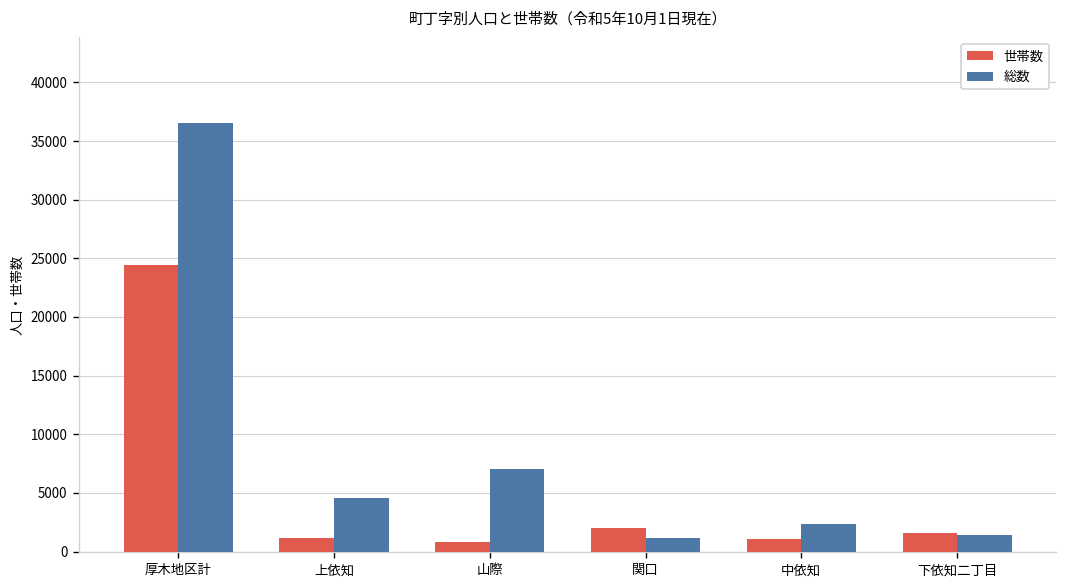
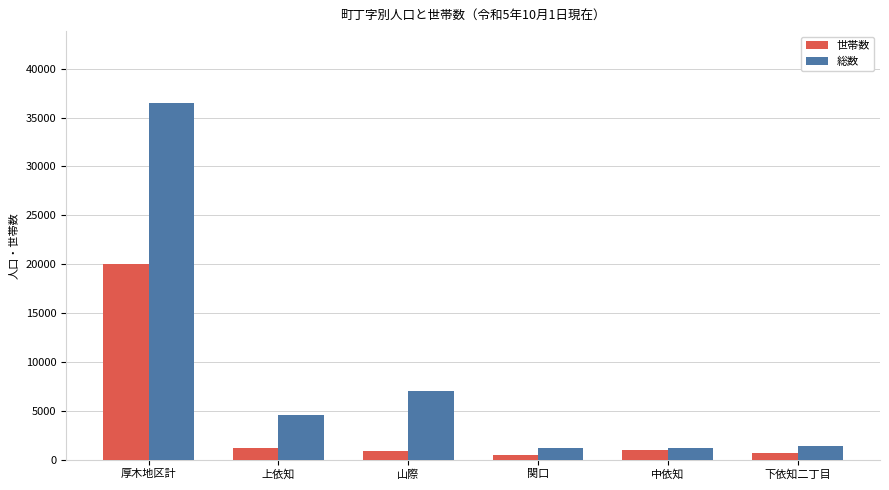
世帯数, 厚木地区計: 24000 -> 20000
世帯数, 関口: 2000 -> 1000
総数, 中依知: 2000 -> 1000
世帯数, 下依知二丁目: 2000 -> 1000
